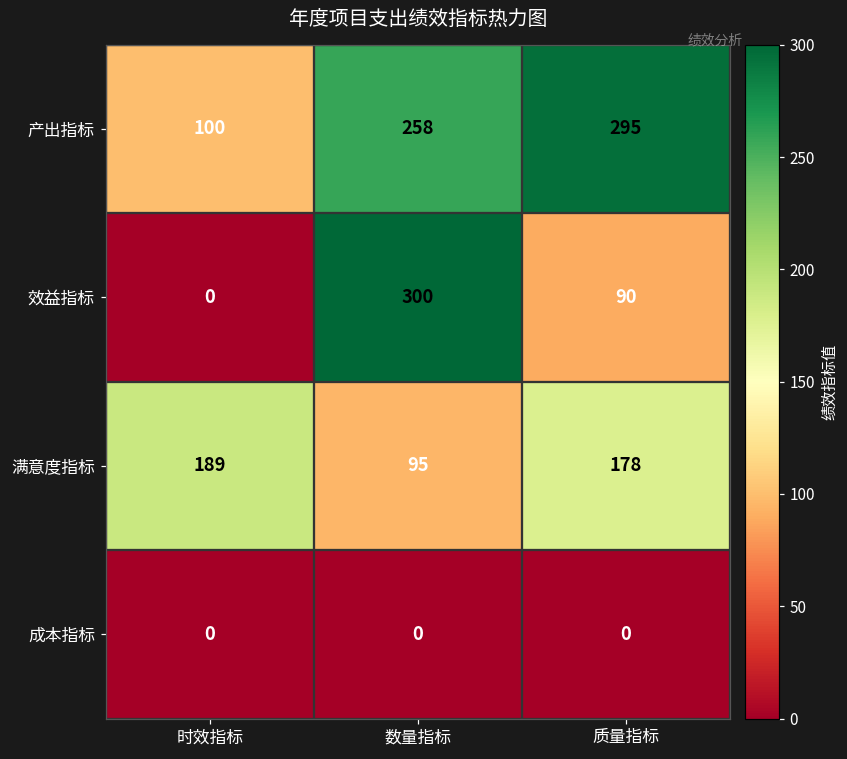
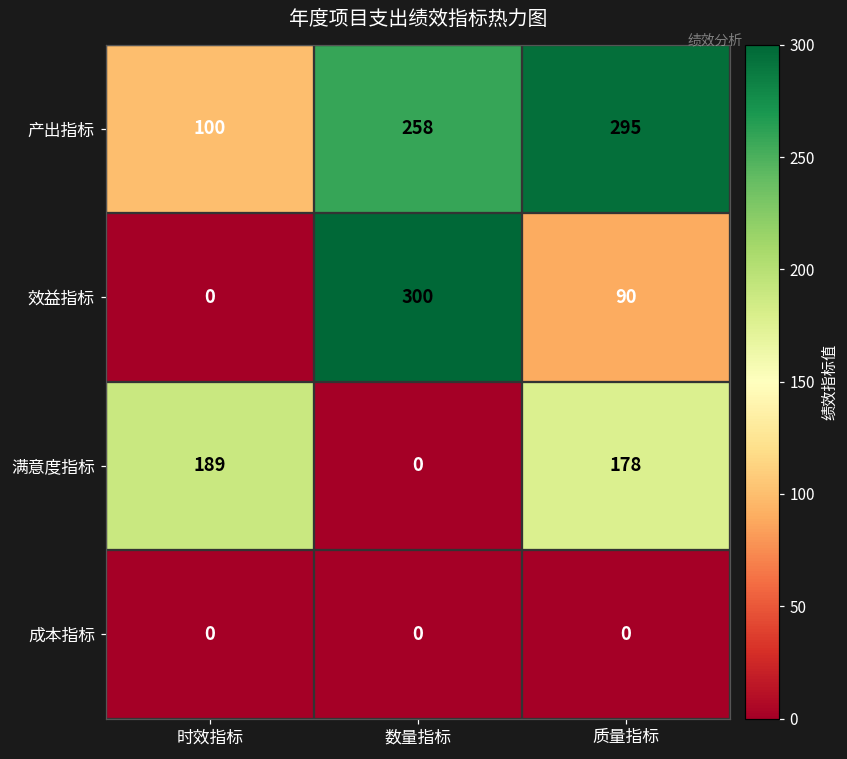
满意度指标, 数量指标: 95 -> 0
